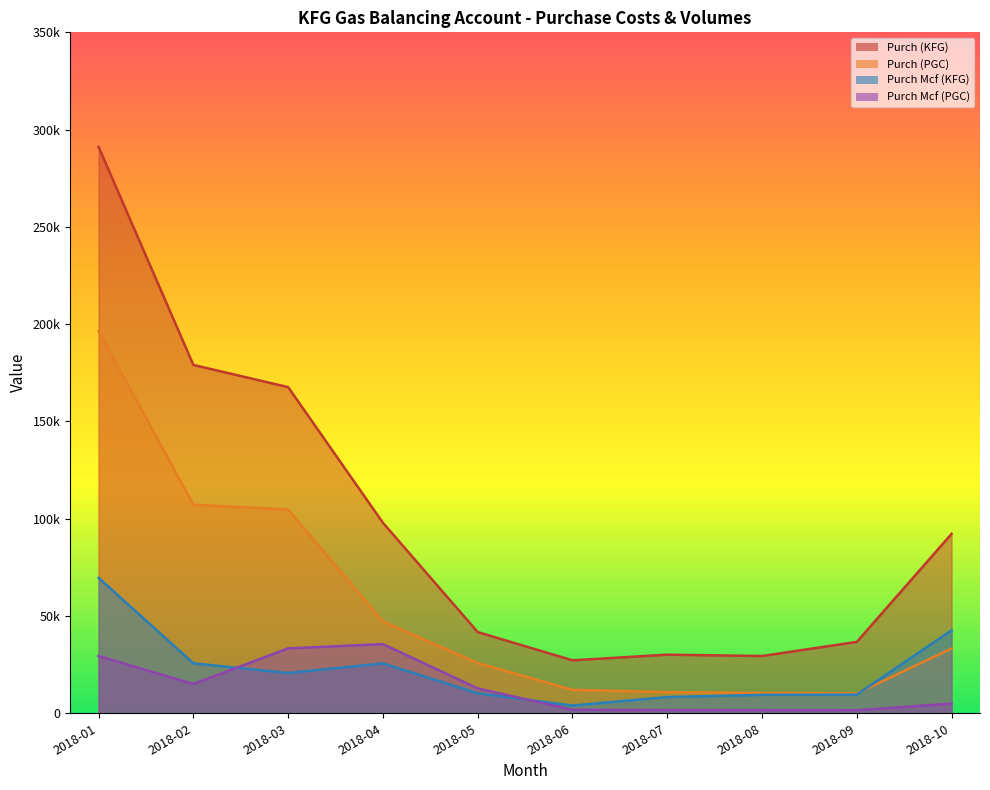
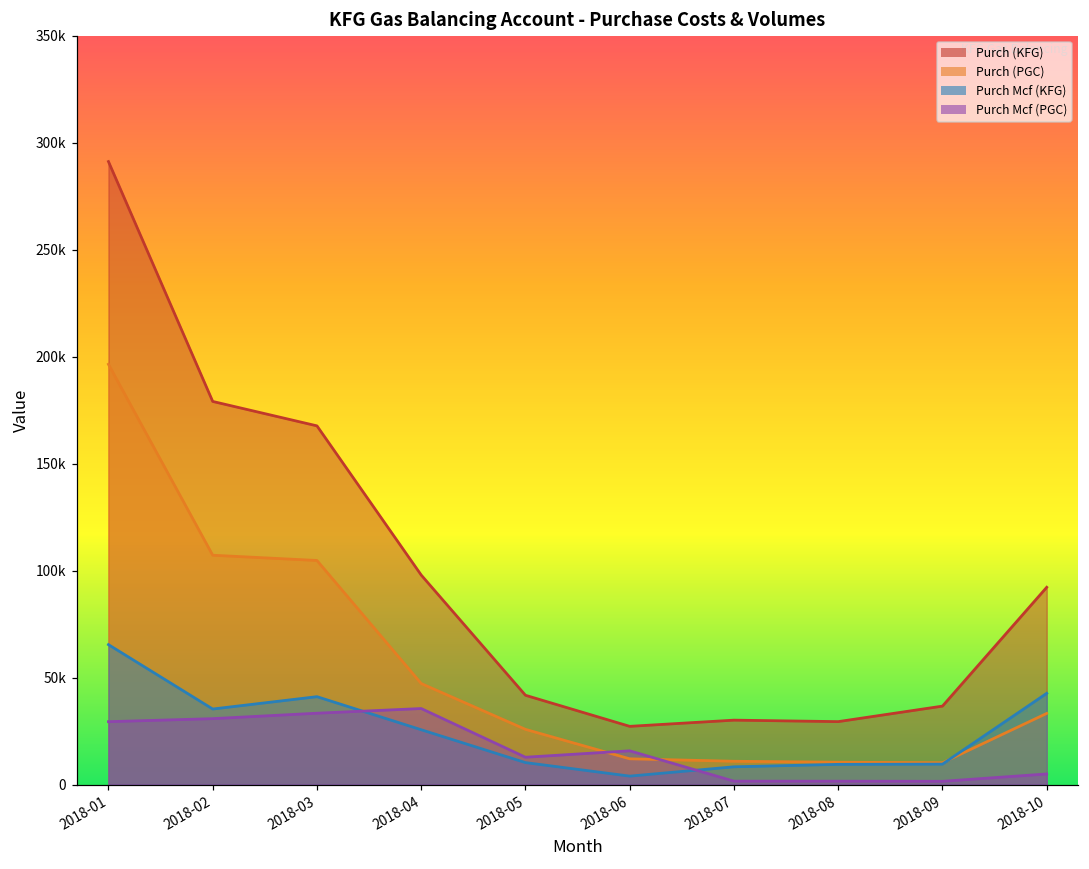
Purch Mcf (KFG), 2018-01: 70000 -> 65000
Purch Mcf (KFG), 2018-02: 26000 -> 35000
Purch Mcf (PGC), 2018-02: 15000 -> 31000
Purch Mcf (KFG), 2018-03: 21000 -> 41000
Purch Mcf (PGC), 2018-06: 2000 -> 16000
